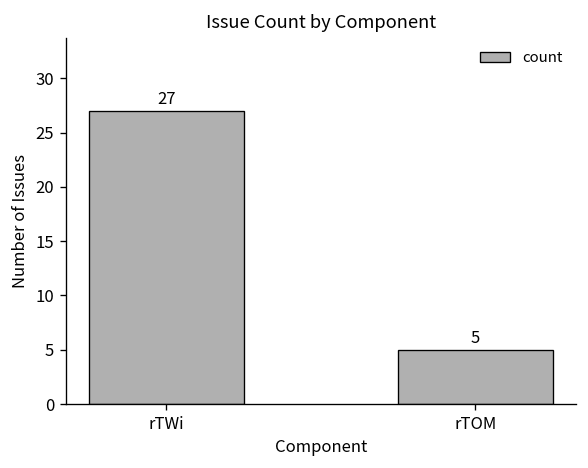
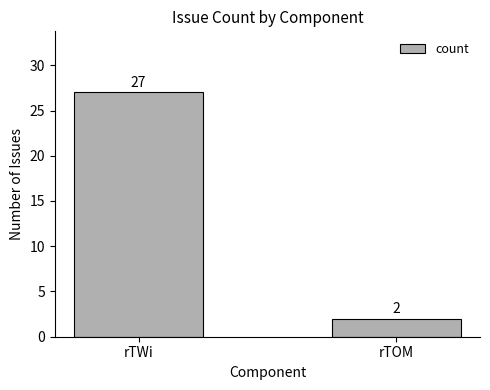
rTOM: 5 -> 2
